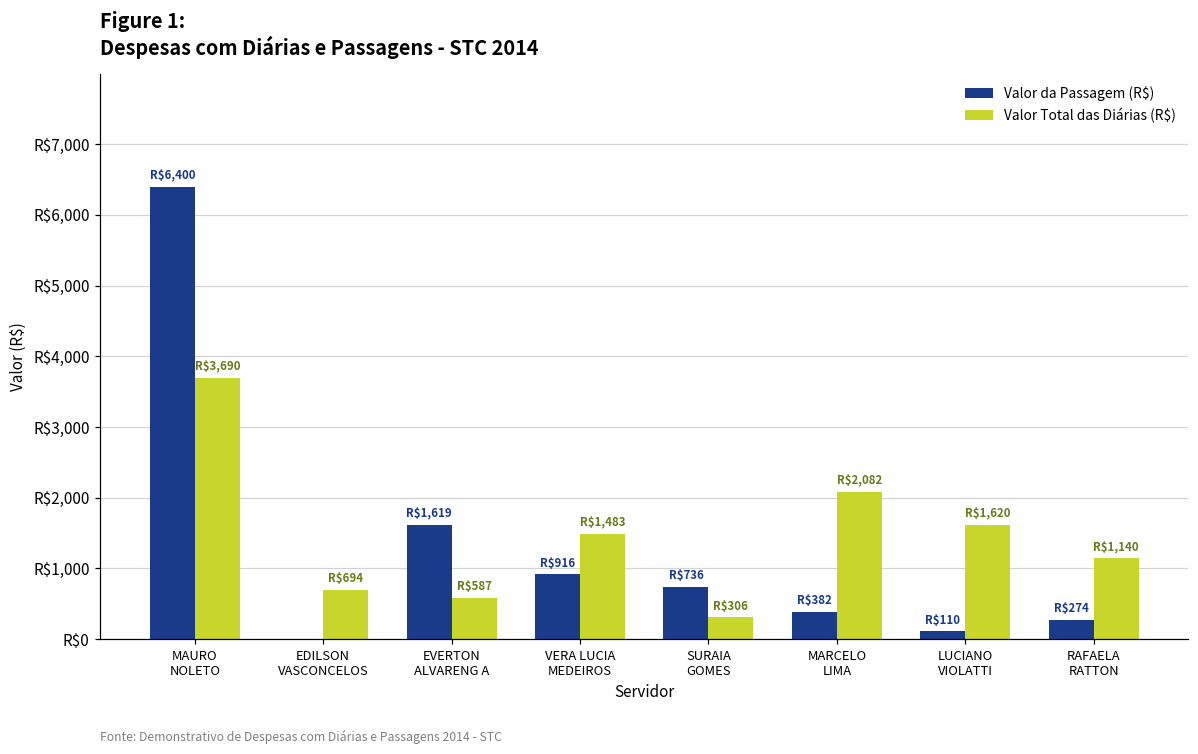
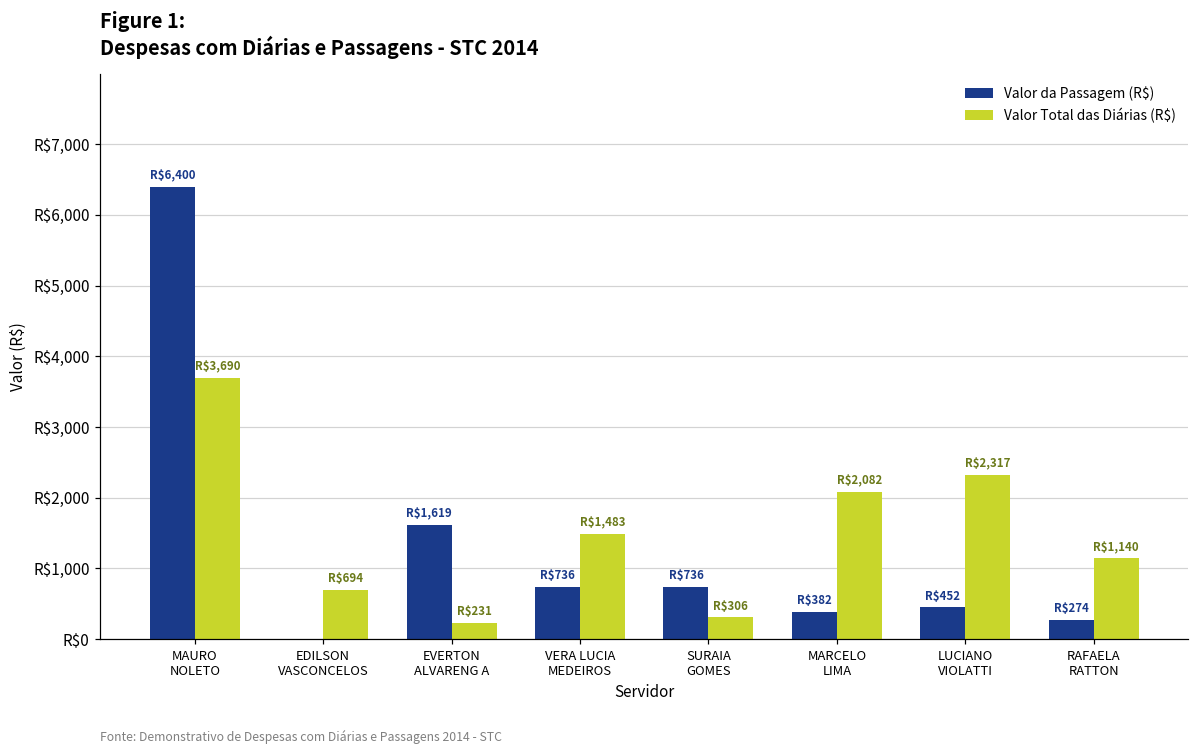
Valor Total das Diárias (R$), EVERTON ALVARENG A: $587 -> $231
Valor da Passagem (R$), VERA LUCIA MEDEIROS: $916 -> $736
Valor da Passagem (R$), LUCIANO VIOLATTI: $110 -> $452
Valor Total das Diárias (R$), LUCIANO VIOLATTI: $1,620 -> $2,317
